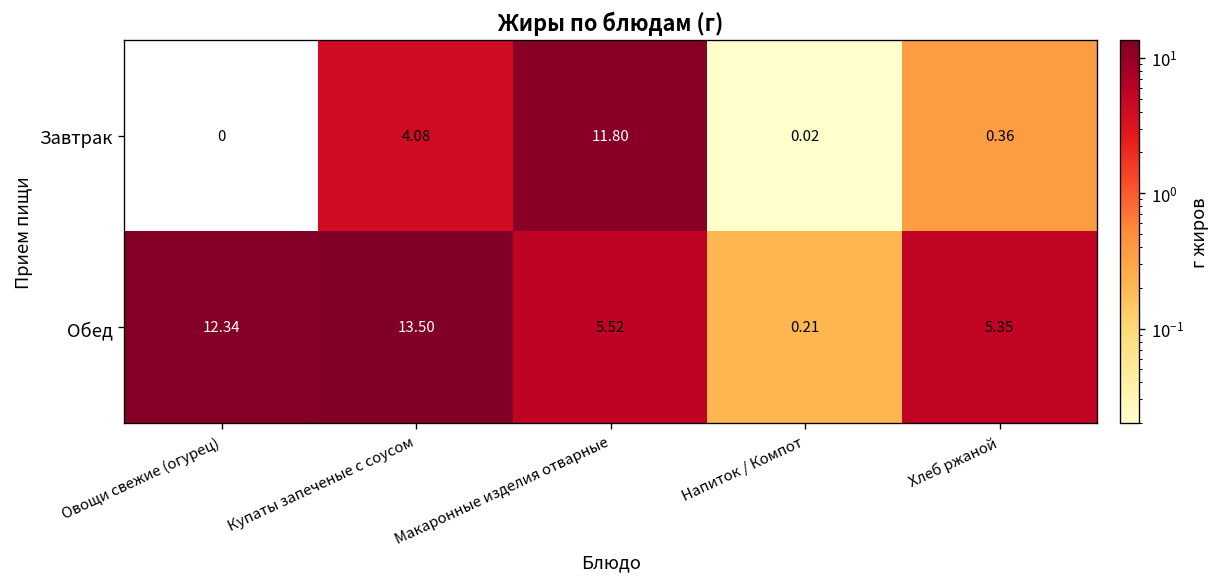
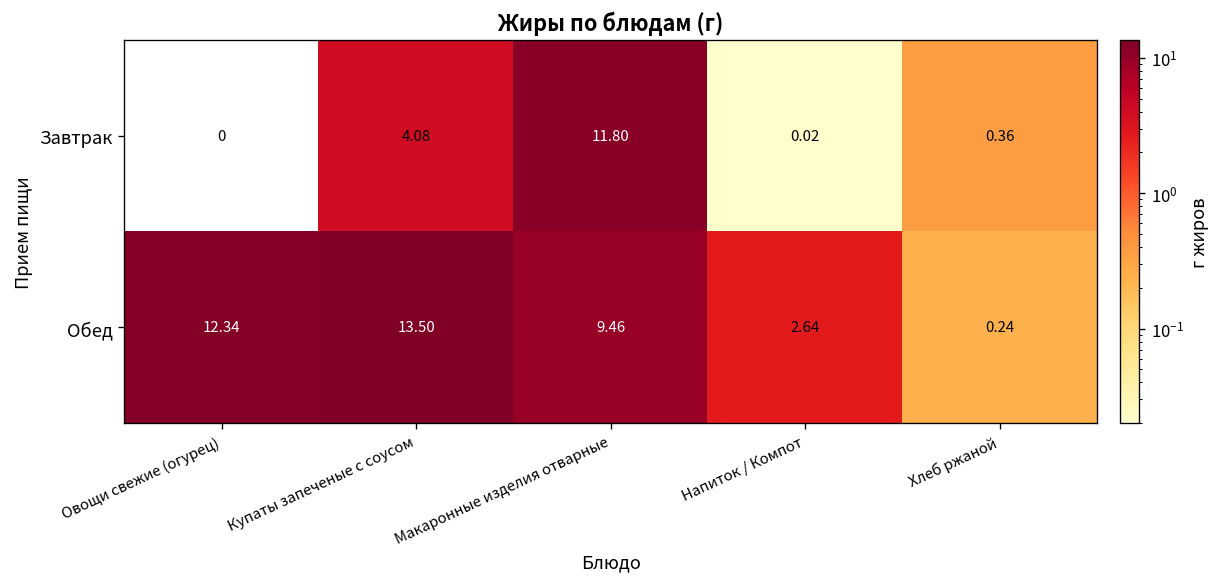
Обед, Макаронные изделия отварные: 5.52 -> 9.46
Обед, Напиток / Компот: 0.21 -> 2.64
Обед, Хлеб ржаной: 5.35 -> 0.24
